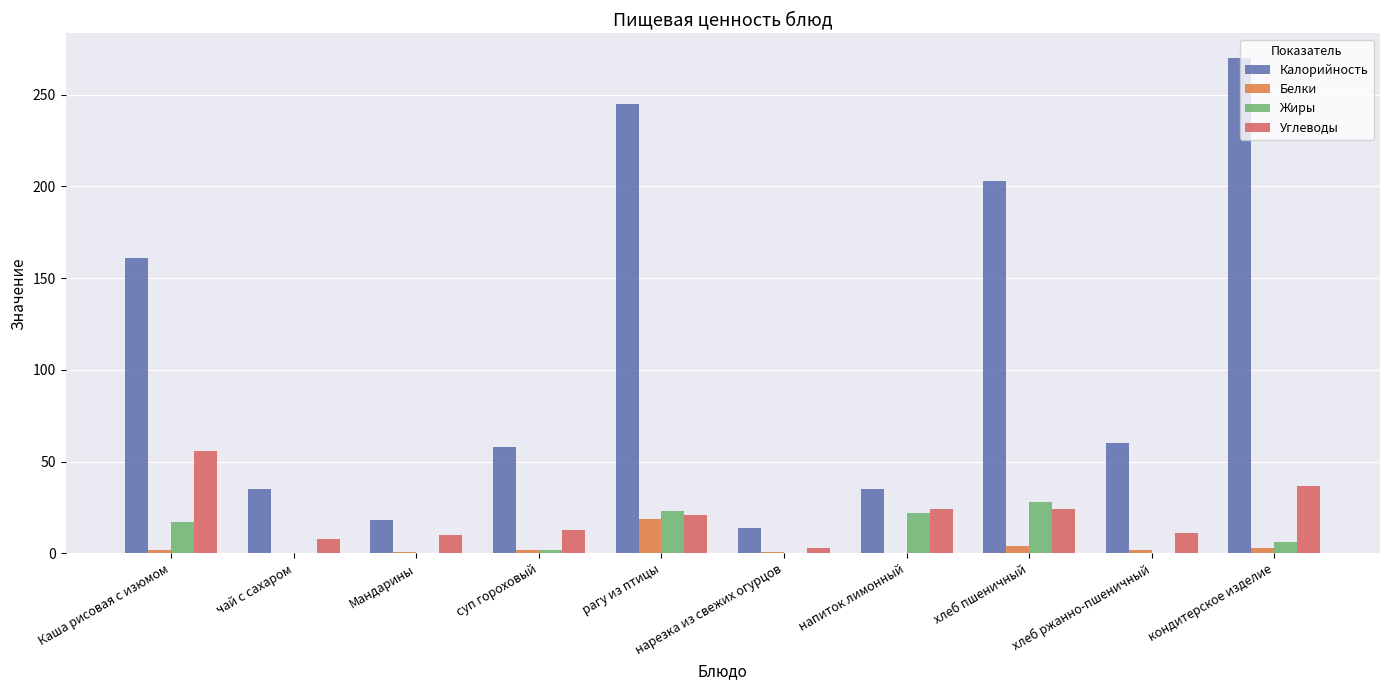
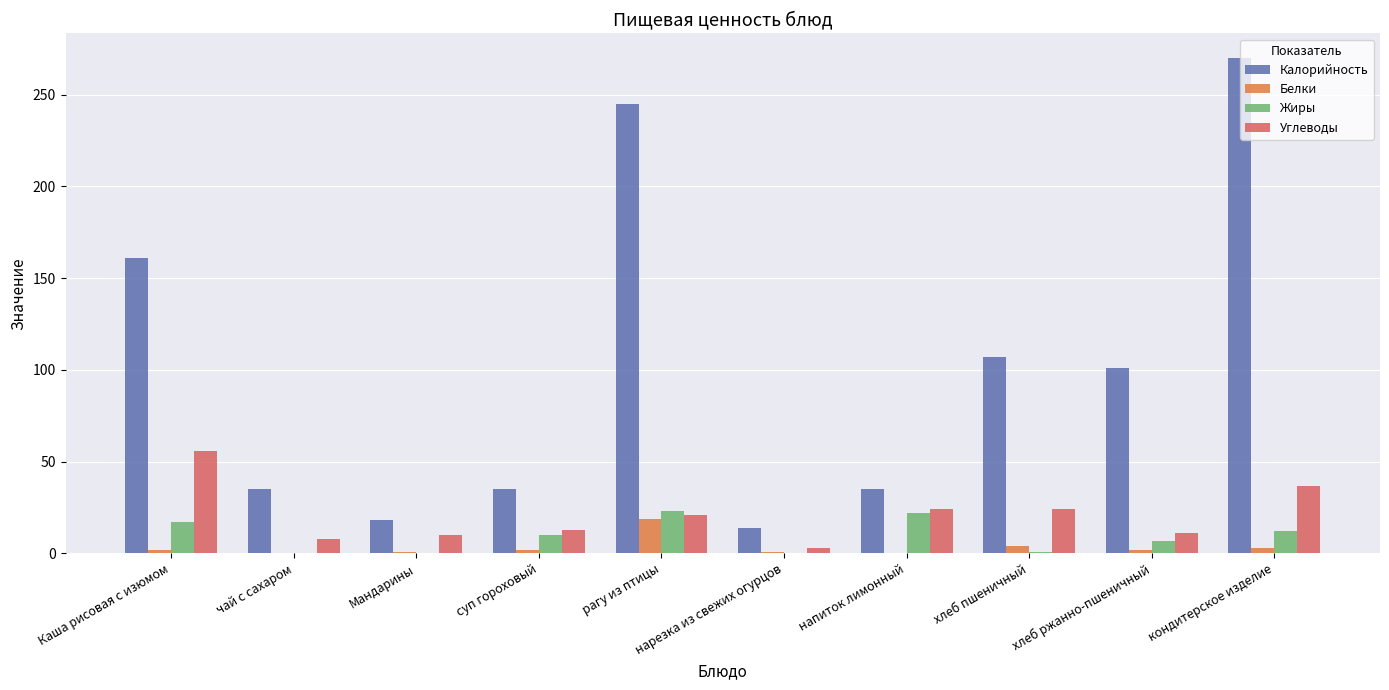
Калорийность, суп гороховый: 58 -> 35
Жиры, суп гороховый: 2 -> 10
Калорийность, хлеб пшеничный: 203 -> 107
Жиры, хлеб пшеничный: 28 -> 1
Калорийность, хлеб ржанно-пшеничный: 60 -> 101
Жиры, хлеб ржанно-пшеничный: 0 -> 7
Жиры, кондитерское изделие: 6 -> 12
